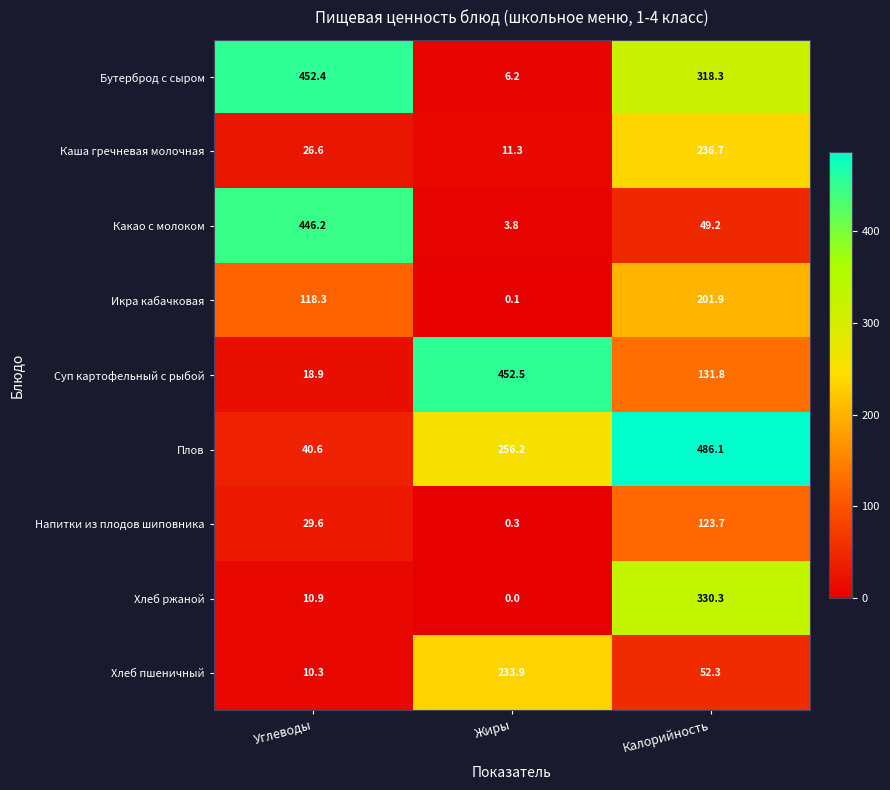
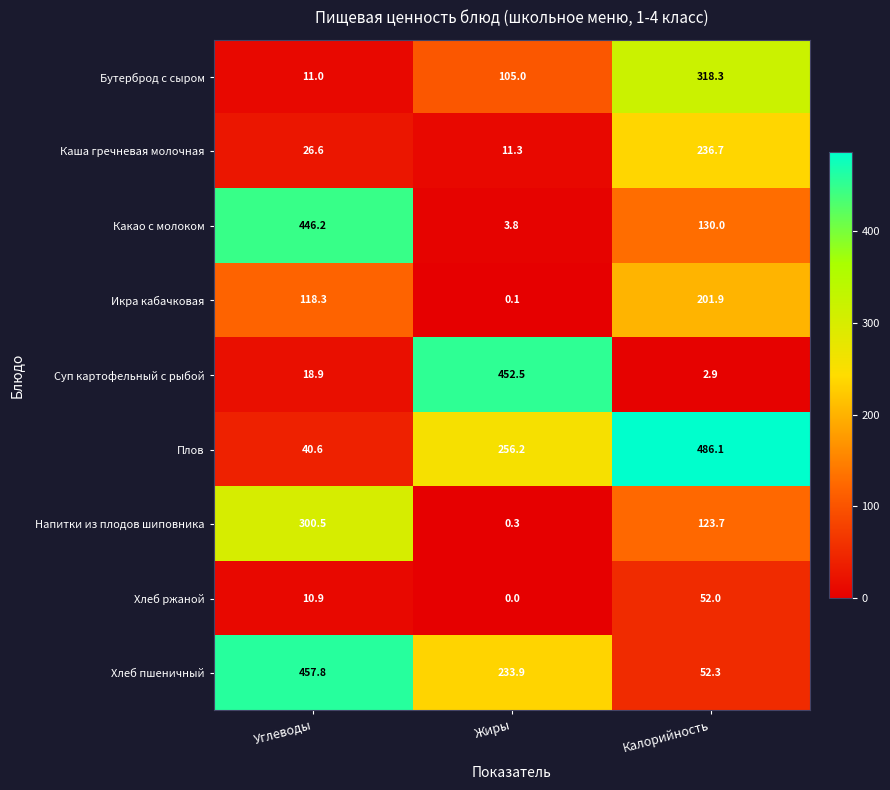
Бутерброд с сыром, Углеводы: 452.4 -> 11.0
Бутерброд с сыром, Жиры: 6.2 -> 105.0
Какао с молоком, Калорийность: 49.2 -> 130.0
Суп картофельный с рыбой, Калорийность: 131.8 -> 2.9
Напитки из плодов шиповника, Углеводы: 29.6 -> 300.5
Хлеб ржаной, Калорийность: 330.3 -> 52.0
Хлеб пшеничный, Углеводы: 10.3 -> 457.8
